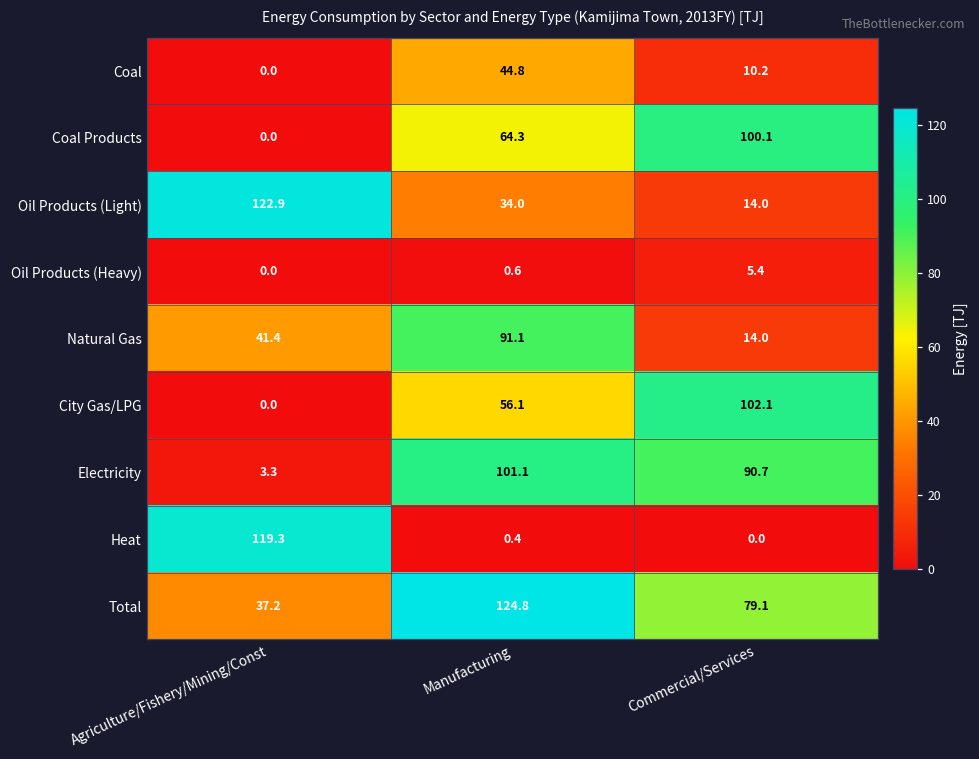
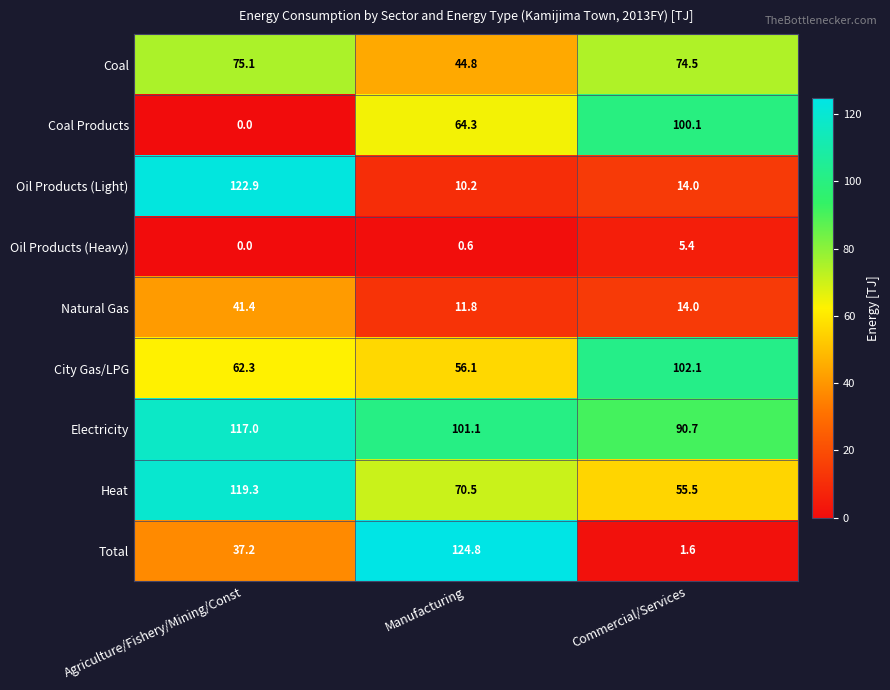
Coal, Agriculture/Fishery/Mining/Const: 0.0 -> 75.1
Coal, Commercial/Services: 10.2 -> 74.5
Oil Products (Light), Manufacturing: 34.0 -> 10.2
Natural Gas, Manufacturing: 91.1 -> 11.8
City Gas/LPG, Agriculture/Fishery/Mining/Const: 0.0 -> 62.3
Electricity, Agriculture/Fishery/Mining/Const: 3.3 -> 117.0
Heat, Manufacturing: 0.4 -> 70.5
Heat, Commercial/Services: 0.0 -> 55.5
Total, Commercial/Services: 79.1 -> 1.6
